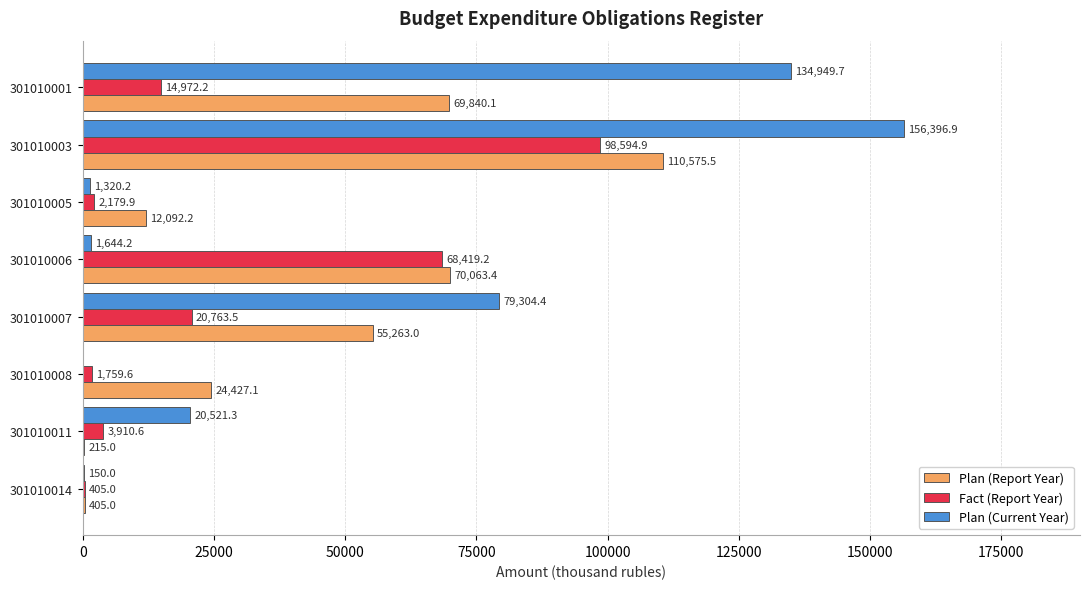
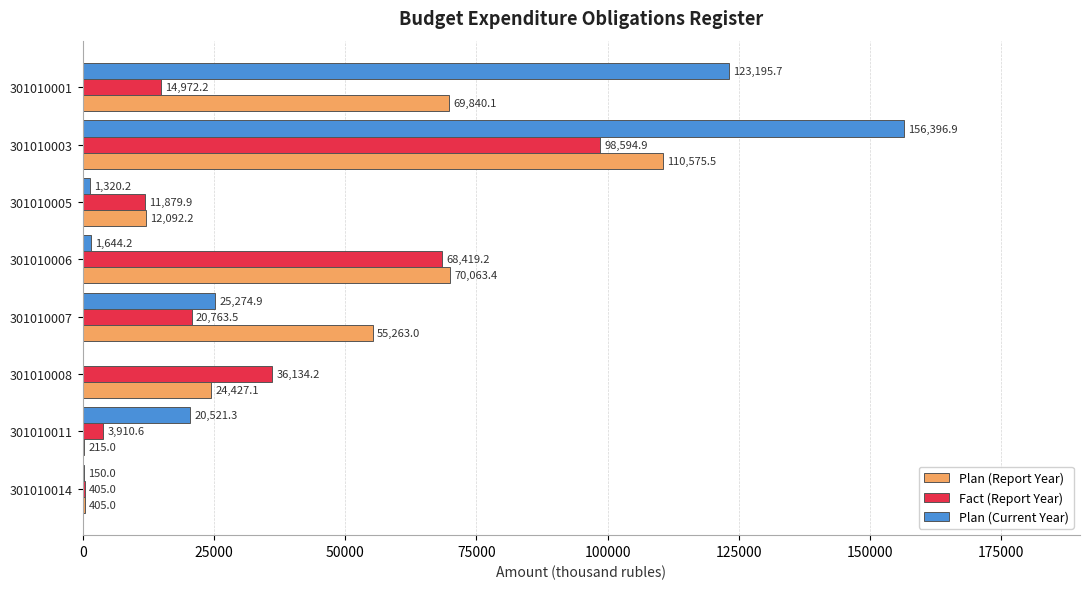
Plan (Current Year), 301010001: 134,949.7 -> 123,195.7
Fact (Report Year), 301010005: 2,179.9 -> 11,879.9
Plan (Current Year), 301010007: 79,304.4 -> 25,274.9
Fact (Report Year), 301010008: 1,759.6 -> 36,134.2
